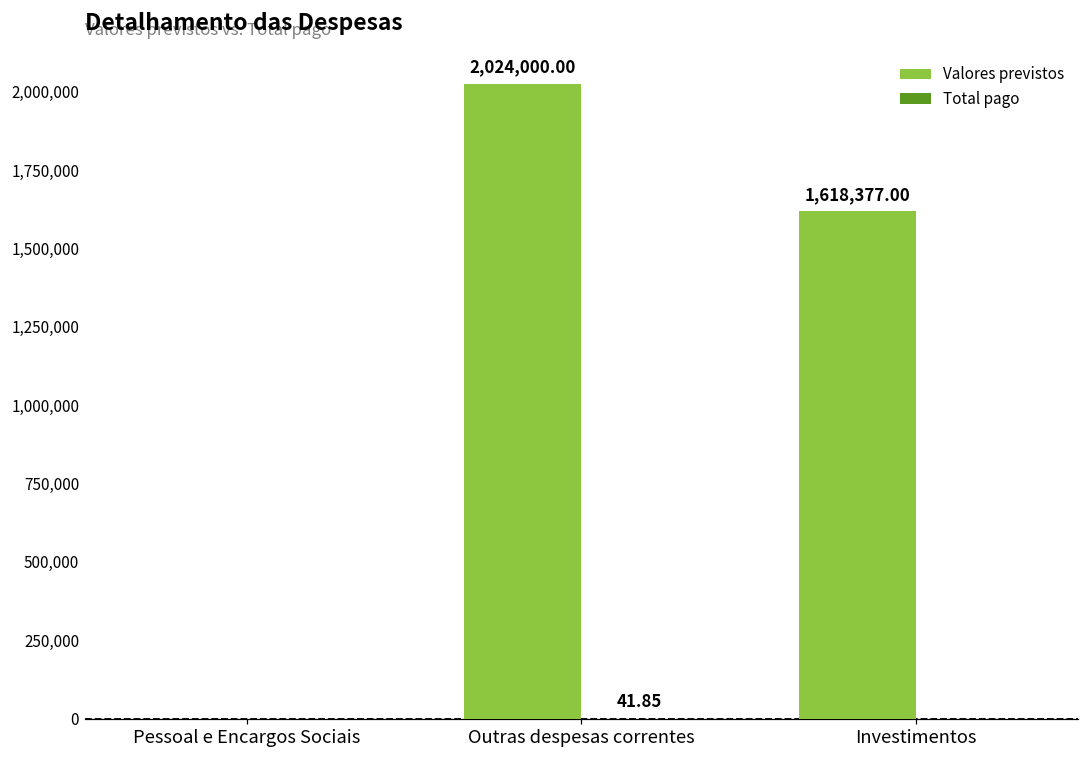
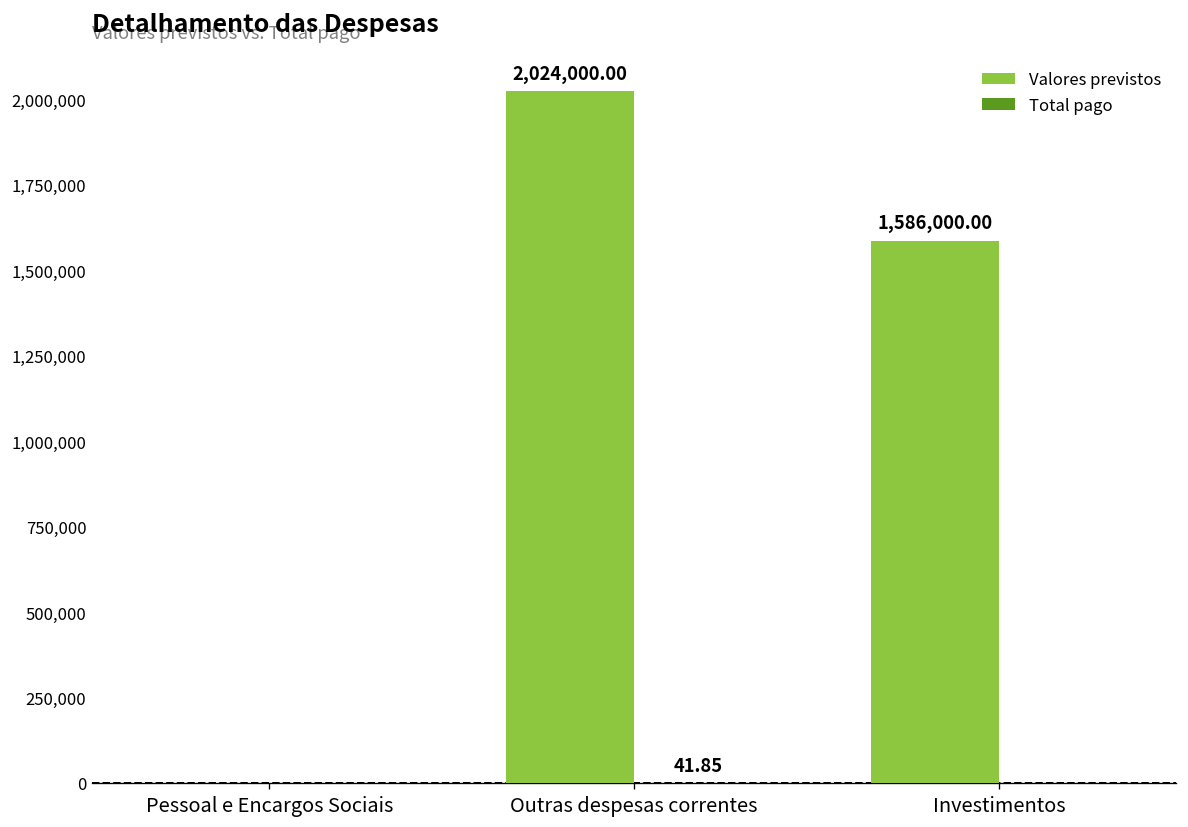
Valores previstos, Investimentos: 1,618,377.00 -> 1,586,000.00
